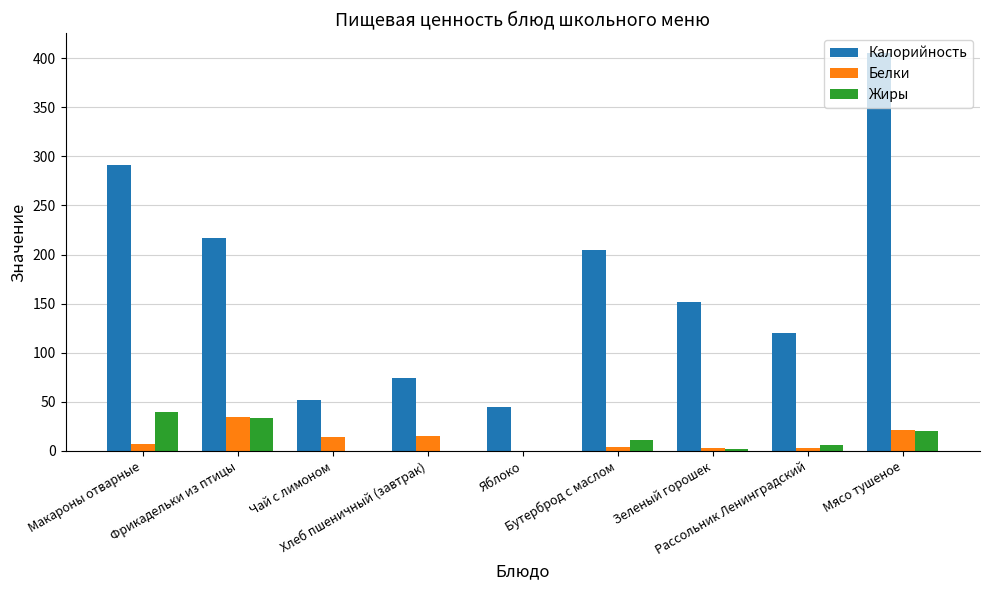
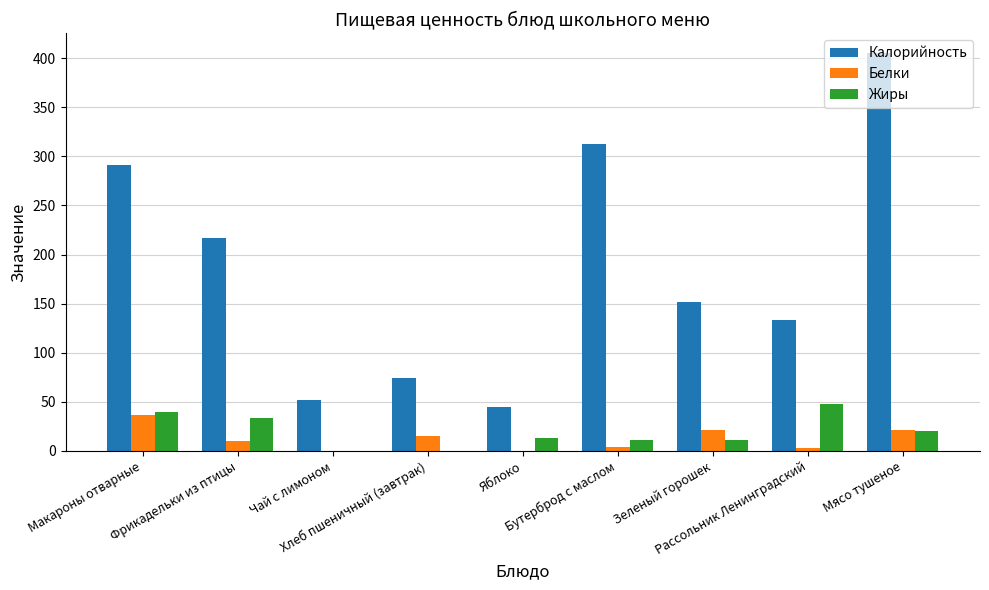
Белки, Макароны отварные: 10 -> 40
Белки, Фрикадельки из птицы: 30 -> 10
Белки, Чай с лимоном: 10 -> 0
Жиры, Яблоко: 0 -> 10
Калорийность, Бутерброд с маслом: 200 -> 310
Белки, Зеленый горошек: 0 -> 20
Жиры, Зеленый горошек: 0 -> 10
Калорийность, Рассольник Ленинградский: 120 -> 130
Жиры, Рассольник Ленинградский: 10 -> 50
